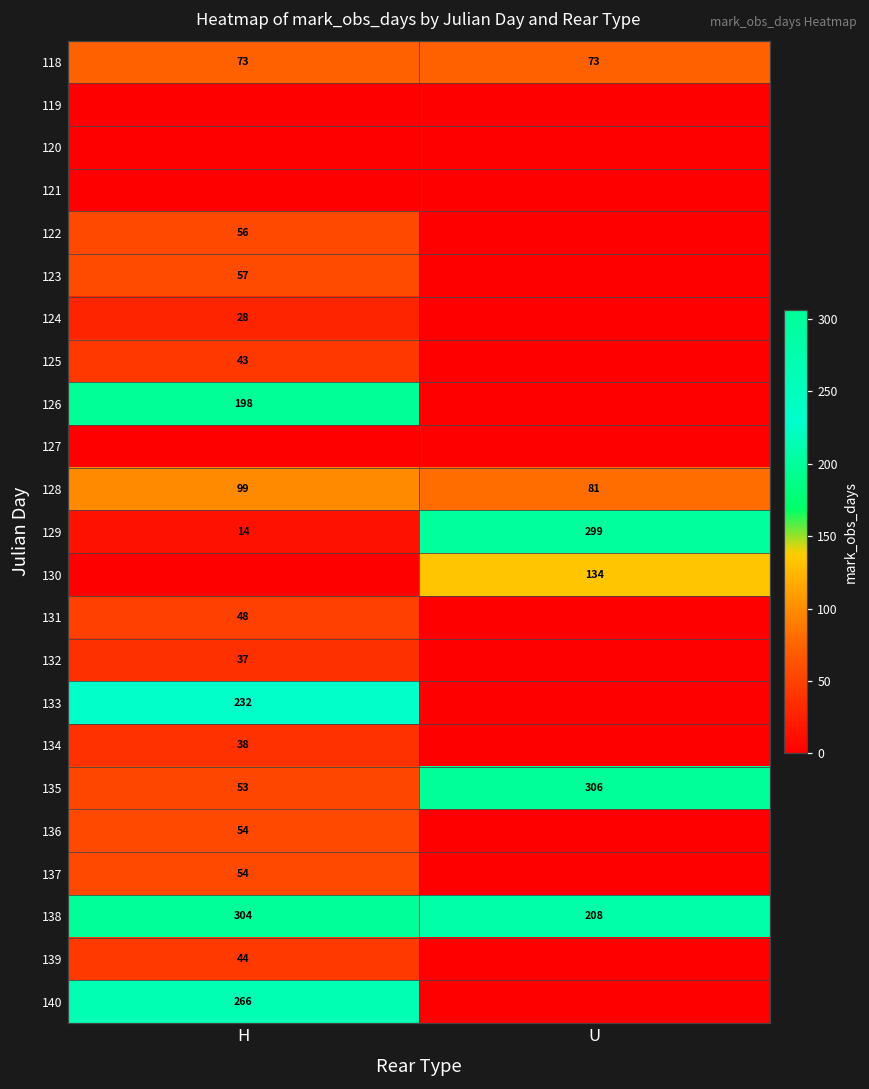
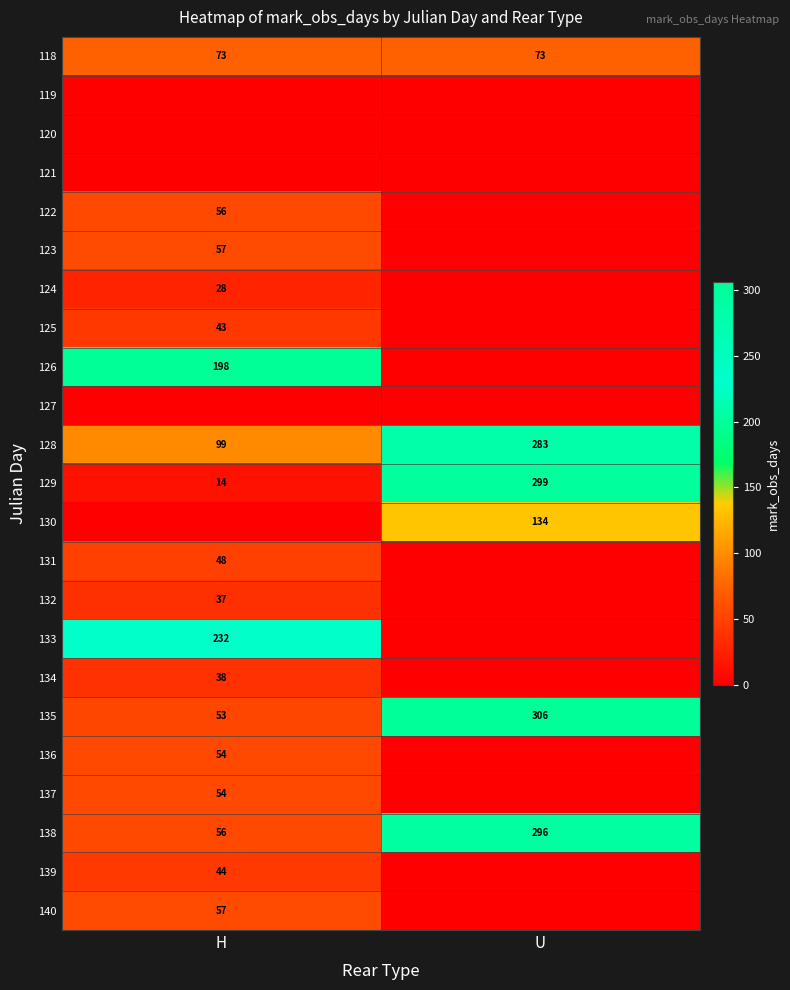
128, U: 81 -> 283
138, H: 304 -> 56
138, U: 208 -> 296
140, H: 266 -> 57
